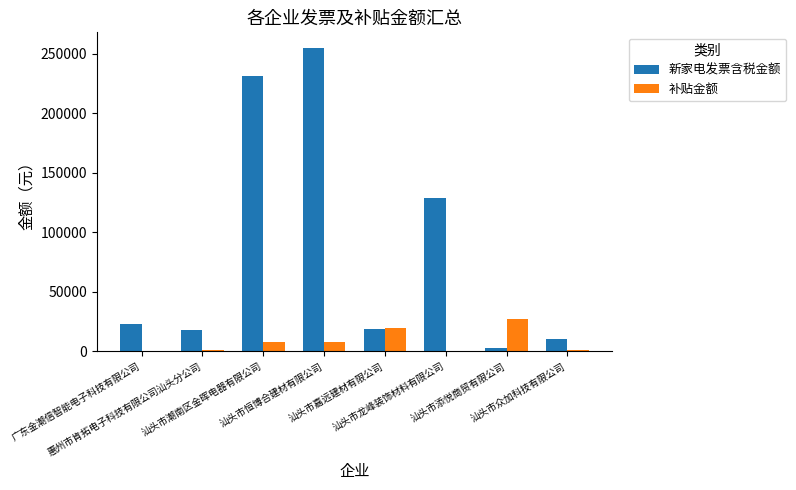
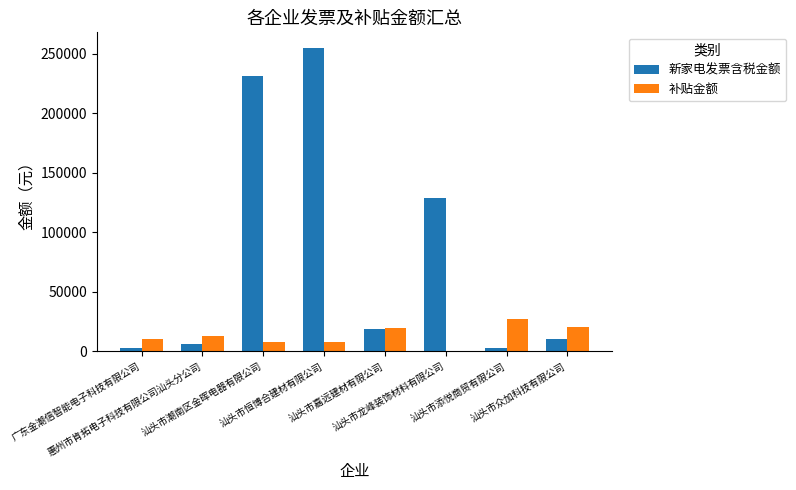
新家电发票含税金额, 广东金潮信智能电子科技有限公司: 23000 -> 3000
补贴金额, 广东金潮信智能电子科技有限公司: 0 -> 10000
新家电发票含税金额, 惠州市肯拓电子科技有限公司汕头分公司: 18000 -> 6000
补贴金额, 惠州市肯拓电子科技有限公司汕头分公司: 1000 -> 13000
补贴金额, 汕头市众加科技有限公司: 1000 -> 21000
